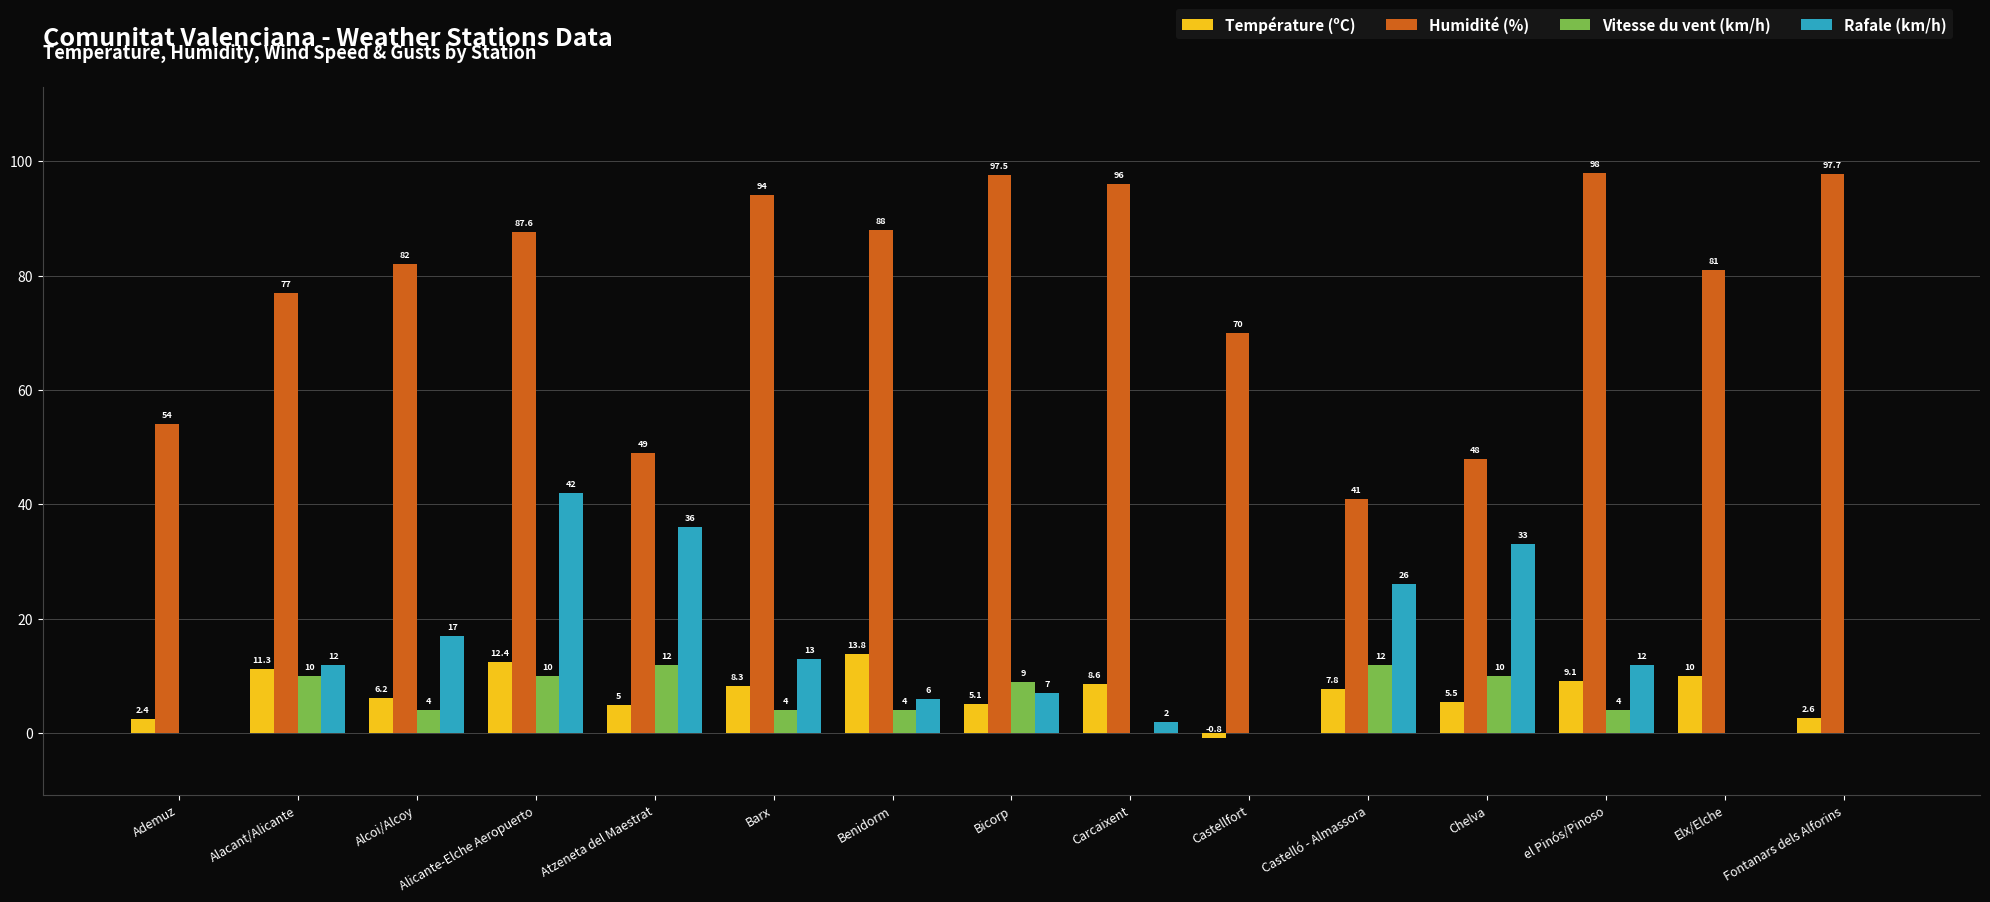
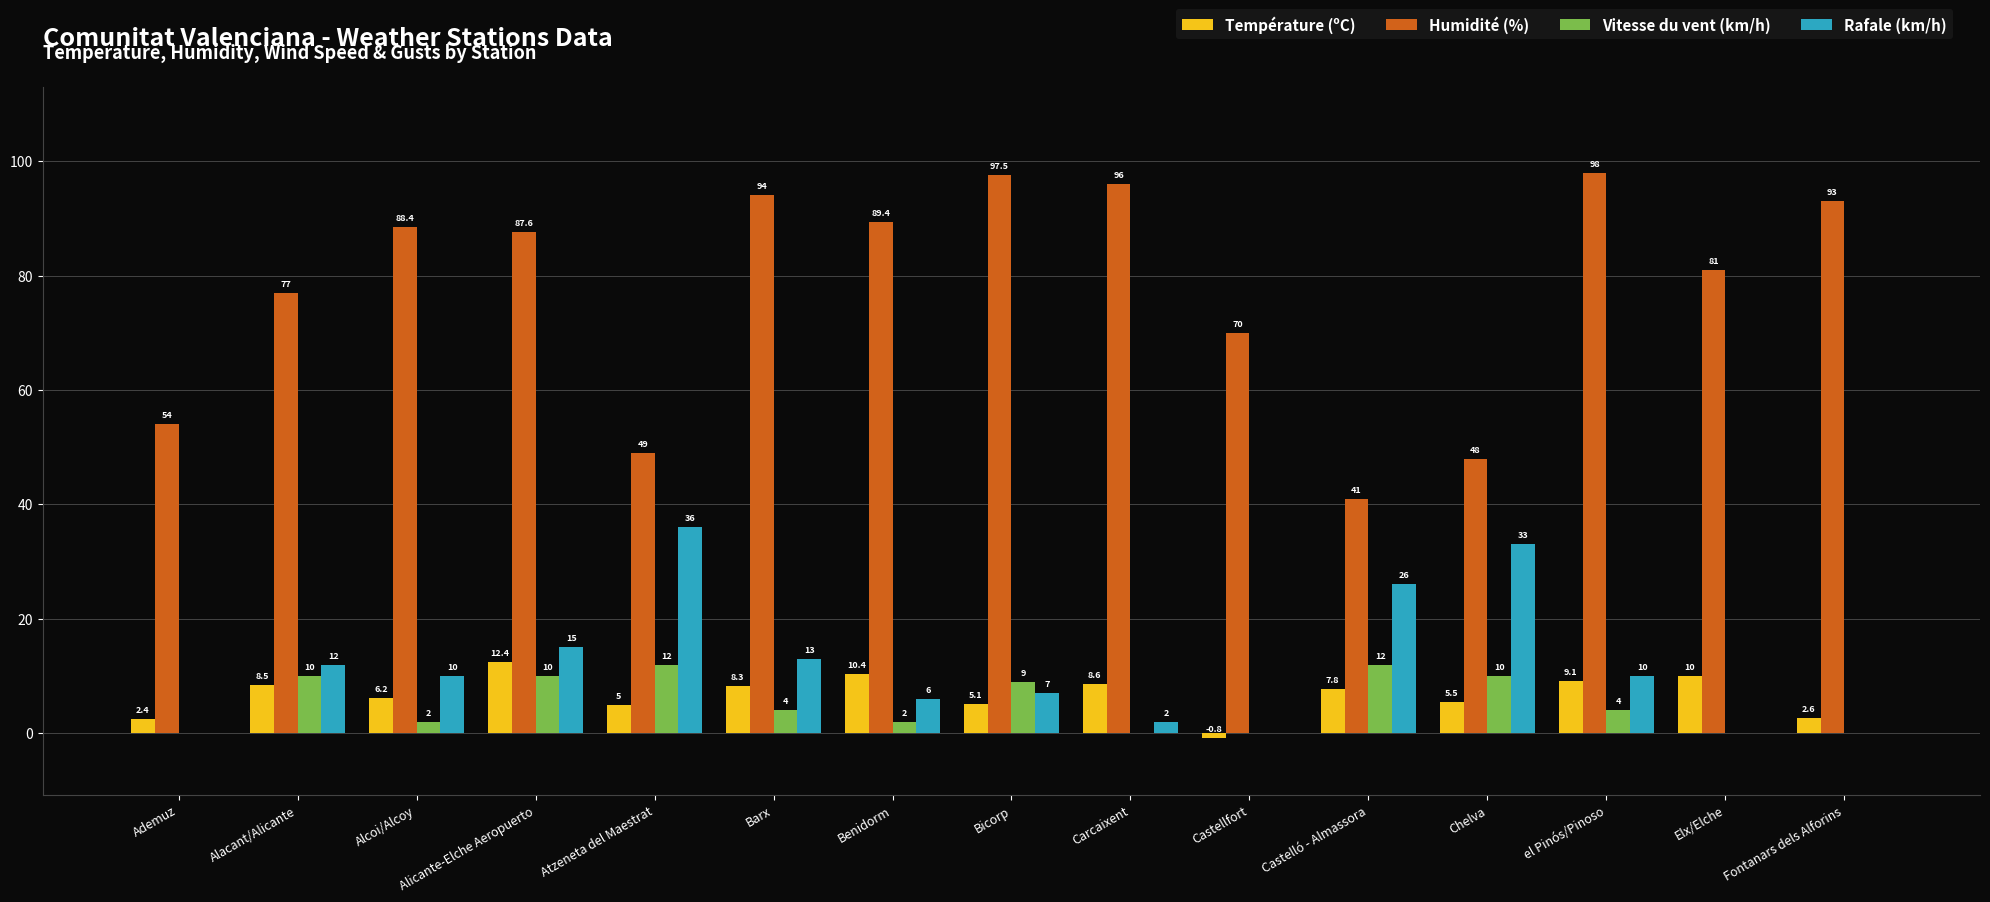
Température (ºC), Alacant/Alicante: 11.3 -> 8.5
Humidité (%), Alcoi/Alcoy: 82 -> 88.4
Vitesse du vent (km/h), Alcoi/Alcoy: 4 -> 2
Rafale (km/h), Alcoi/Alcoy: 17 -> 10
Rafale (km/h), Alicante-Elche Aeropuerto: 42 -> 15
Température (ºC), Benidorm: 13.8 -> 10.4
Humidité (%), Benidorm: 88 -> 89.4
Vitesse du vent (km/h), Benidorm: 4 -> 2
Rafale (km/h), el Pinós/Pinoso: 12 -> 10
Humidité (%), Fontanars dels Alforins: 97.7 -> 93
